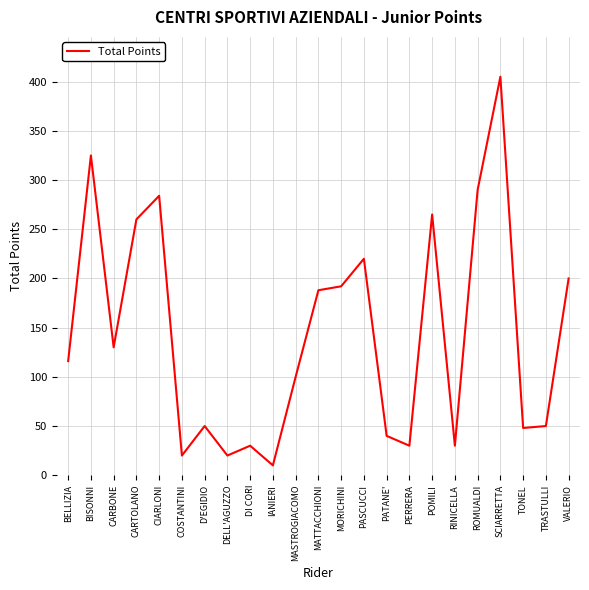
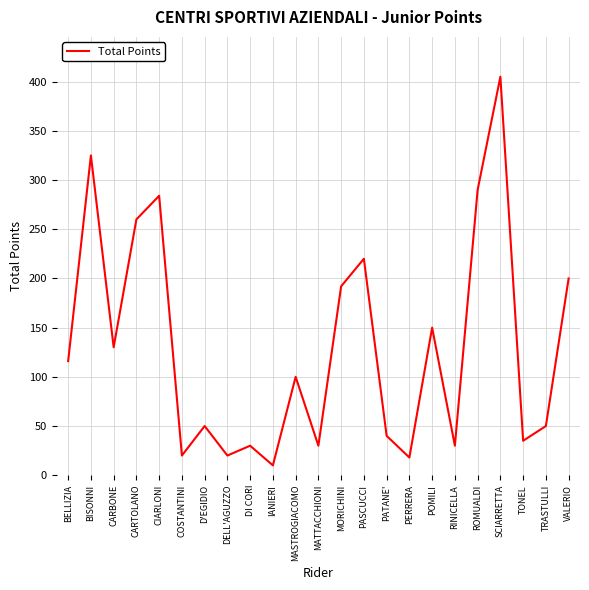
MATTACCHIONI: 190 -> 30
PERRERA: 30 -> 20
POMILI: 270 -> 150
TONEL: 50 -> 40
